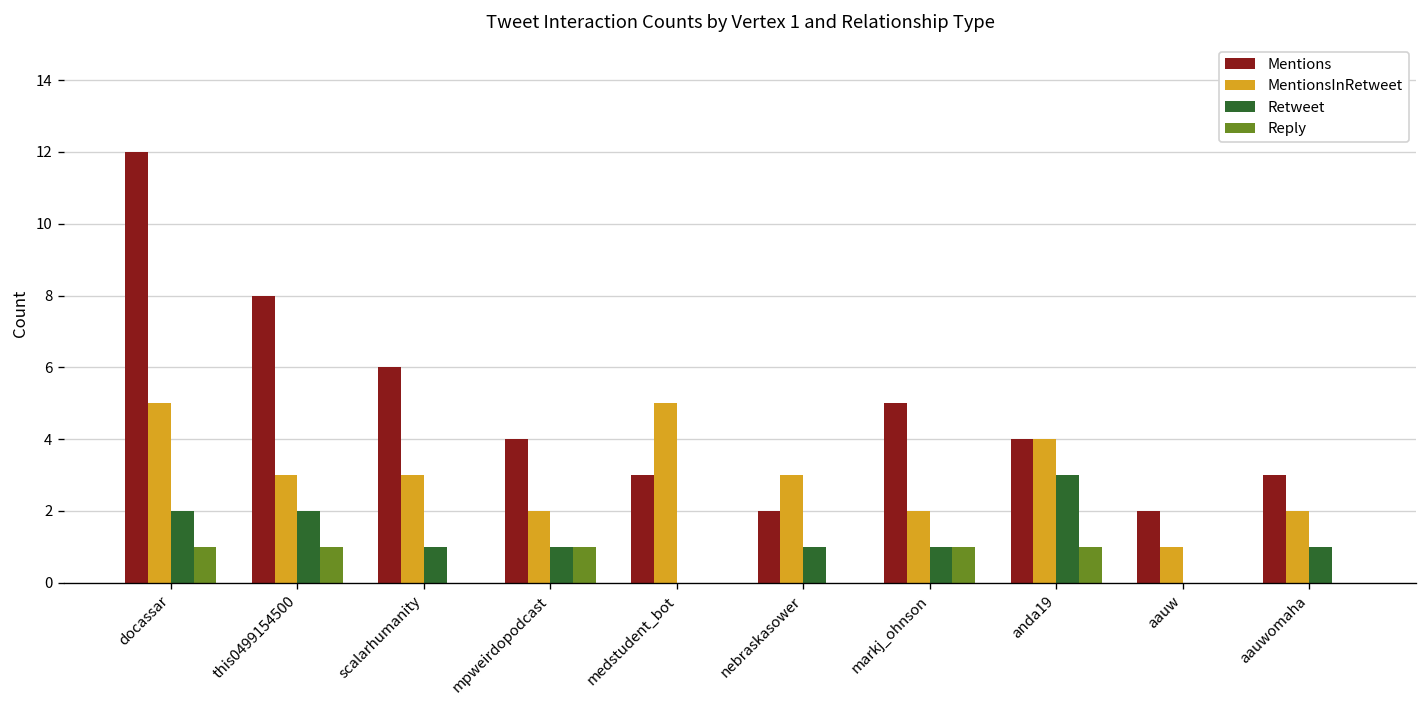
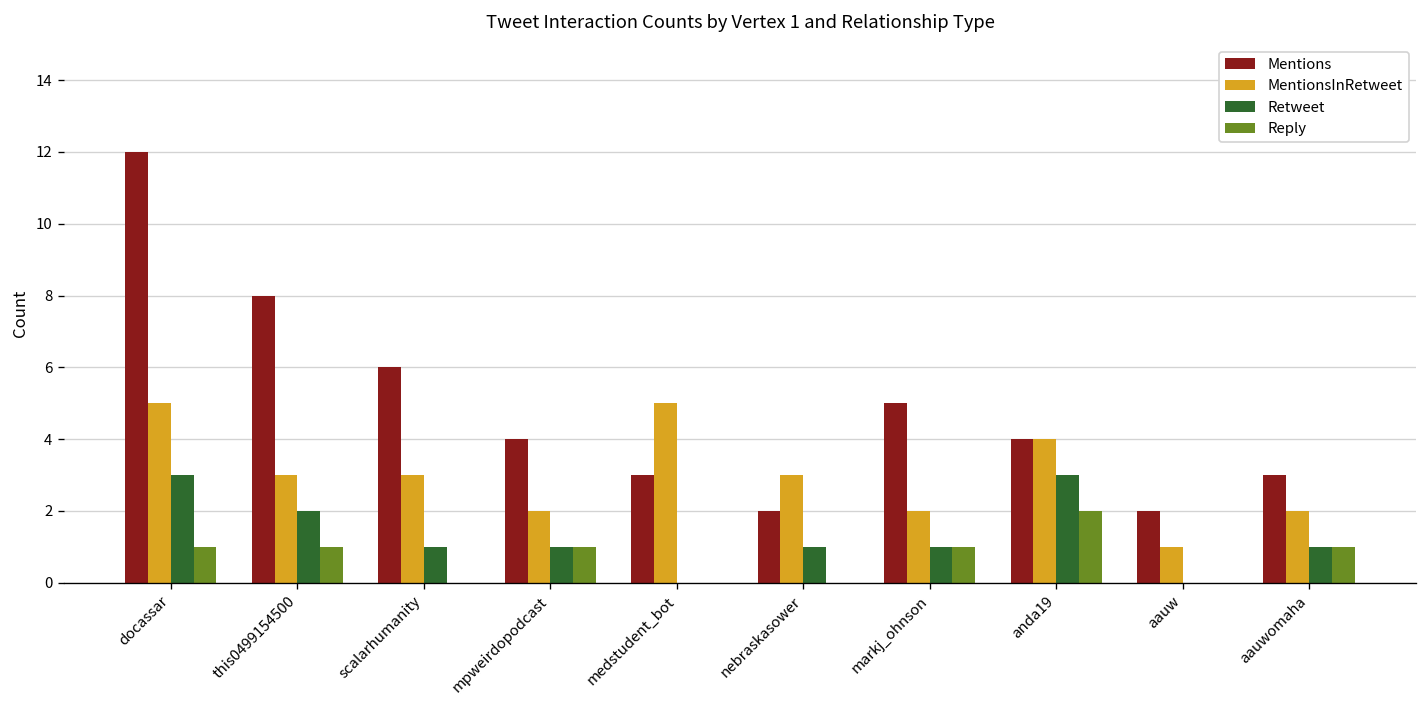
Retweet, docassar: 2 -> 3
Reply, anda19: 1 -> 2
Reply, aauwomaha: 0 -> 1
